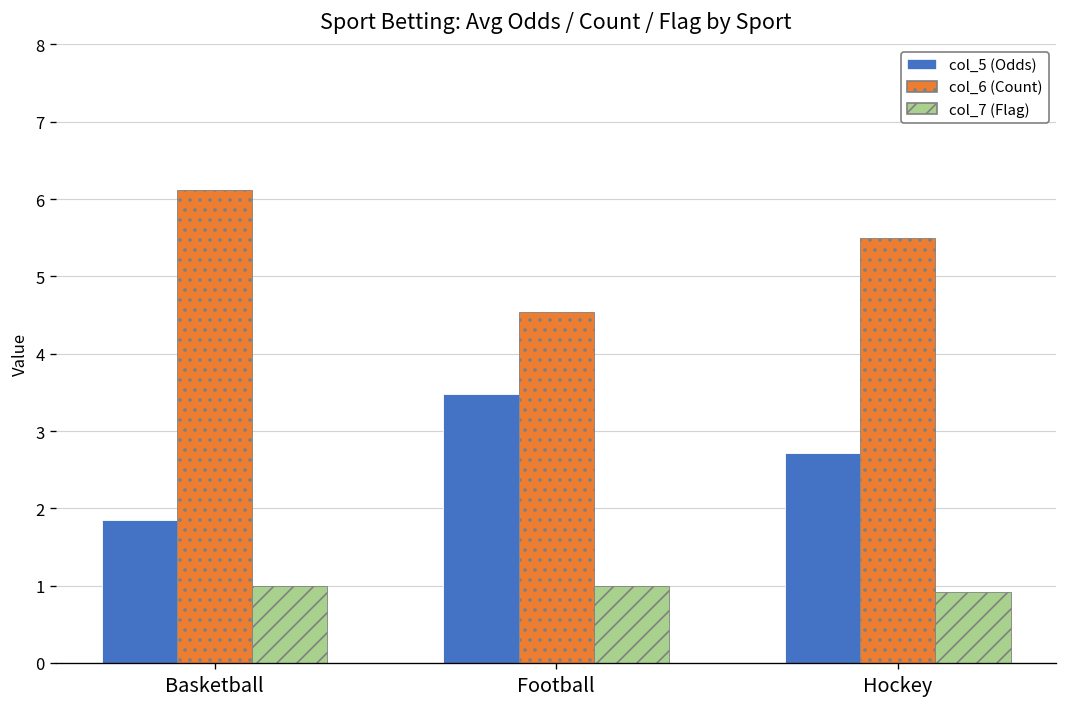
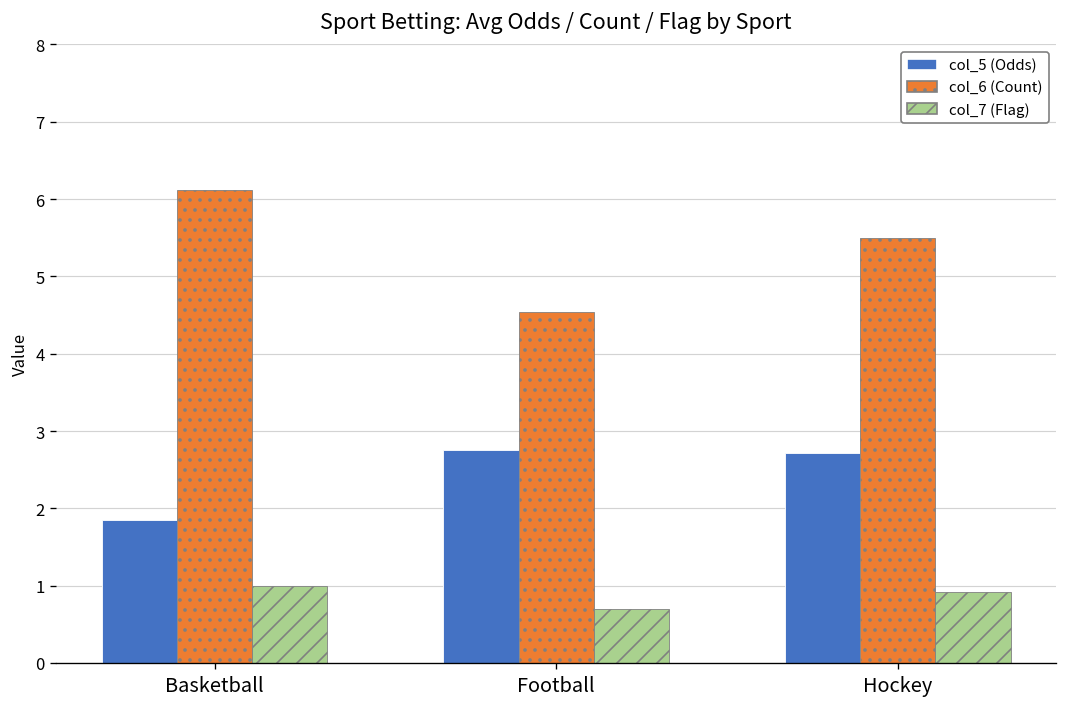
col_5 (Odds), Football: 3.5 -> 2.8
col_7 (Flag), Football: 1.0 -> 0.7
